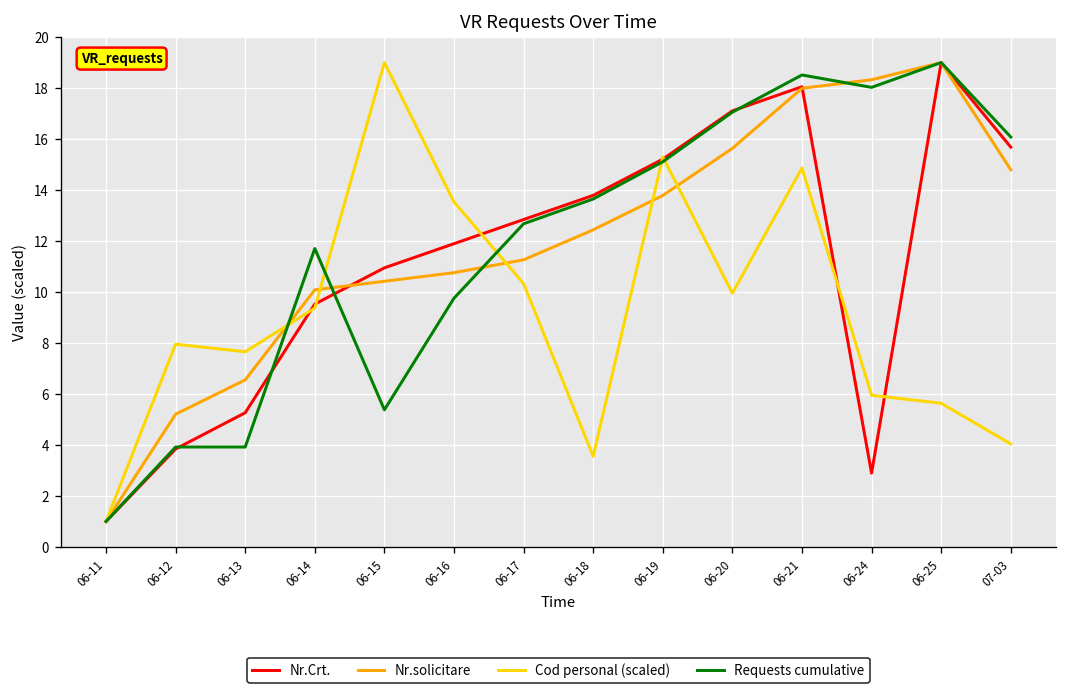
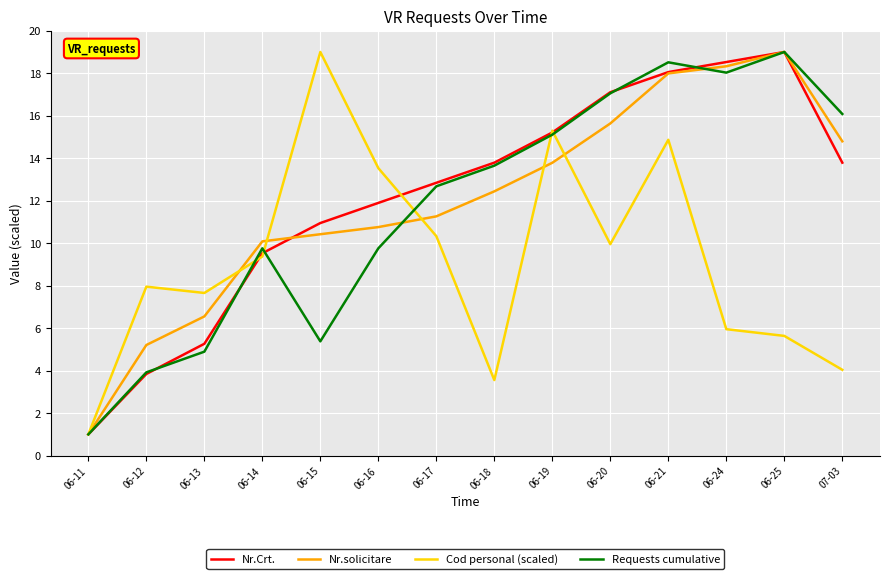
Requests cumulative, 06-13: 3.9 -> 4.9
Requests cumulative, 06-14: 11.7 -> 9.8
Nr.Crt., 06-24: 2.9 -> 18.5
Nr.Crt., 07-03: 15.7 -> 13.8
